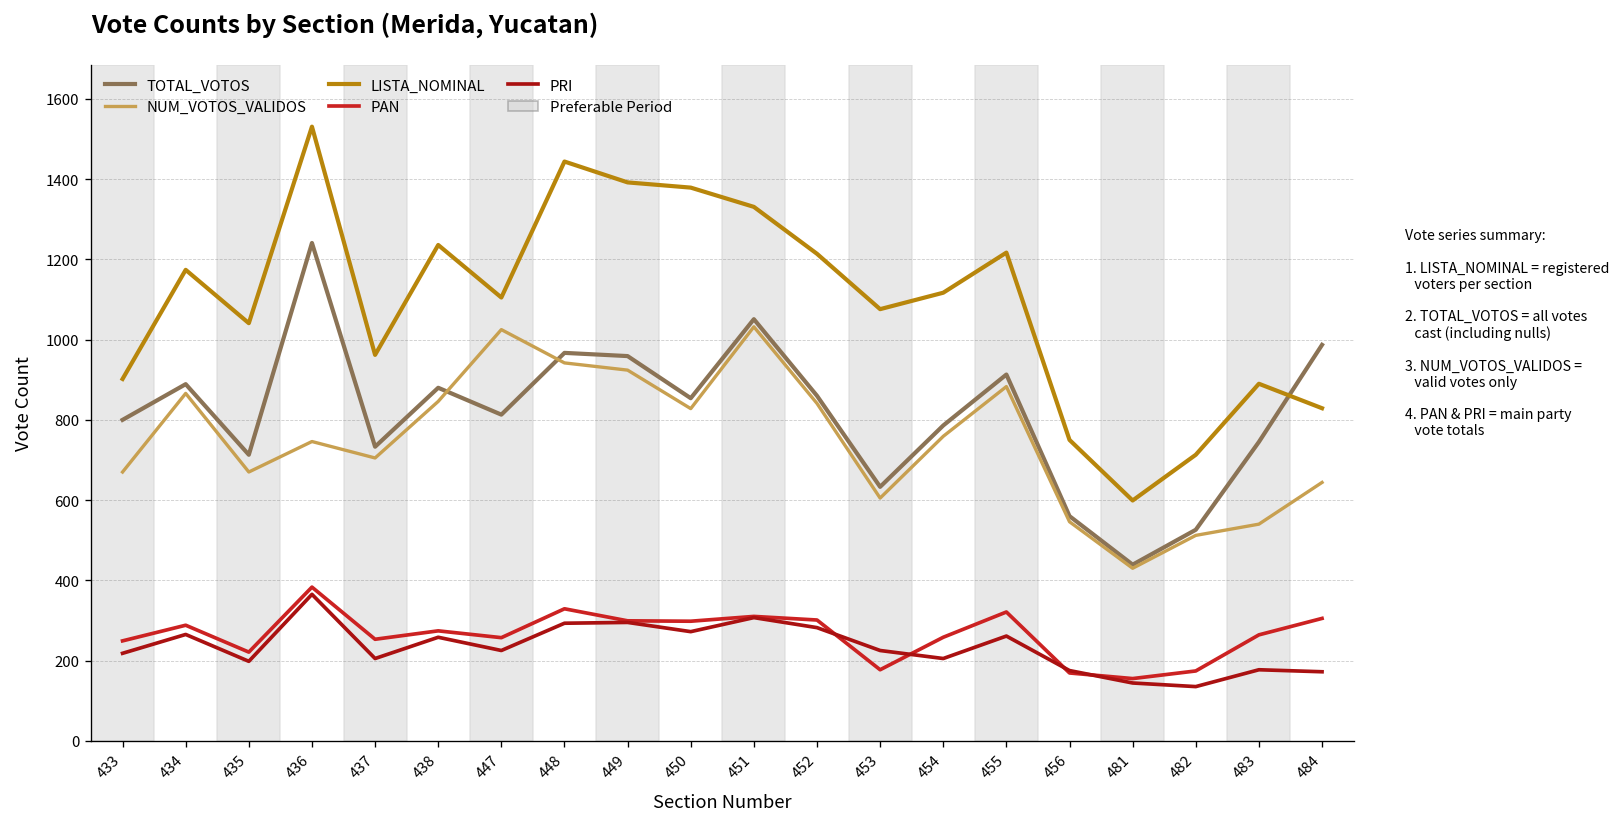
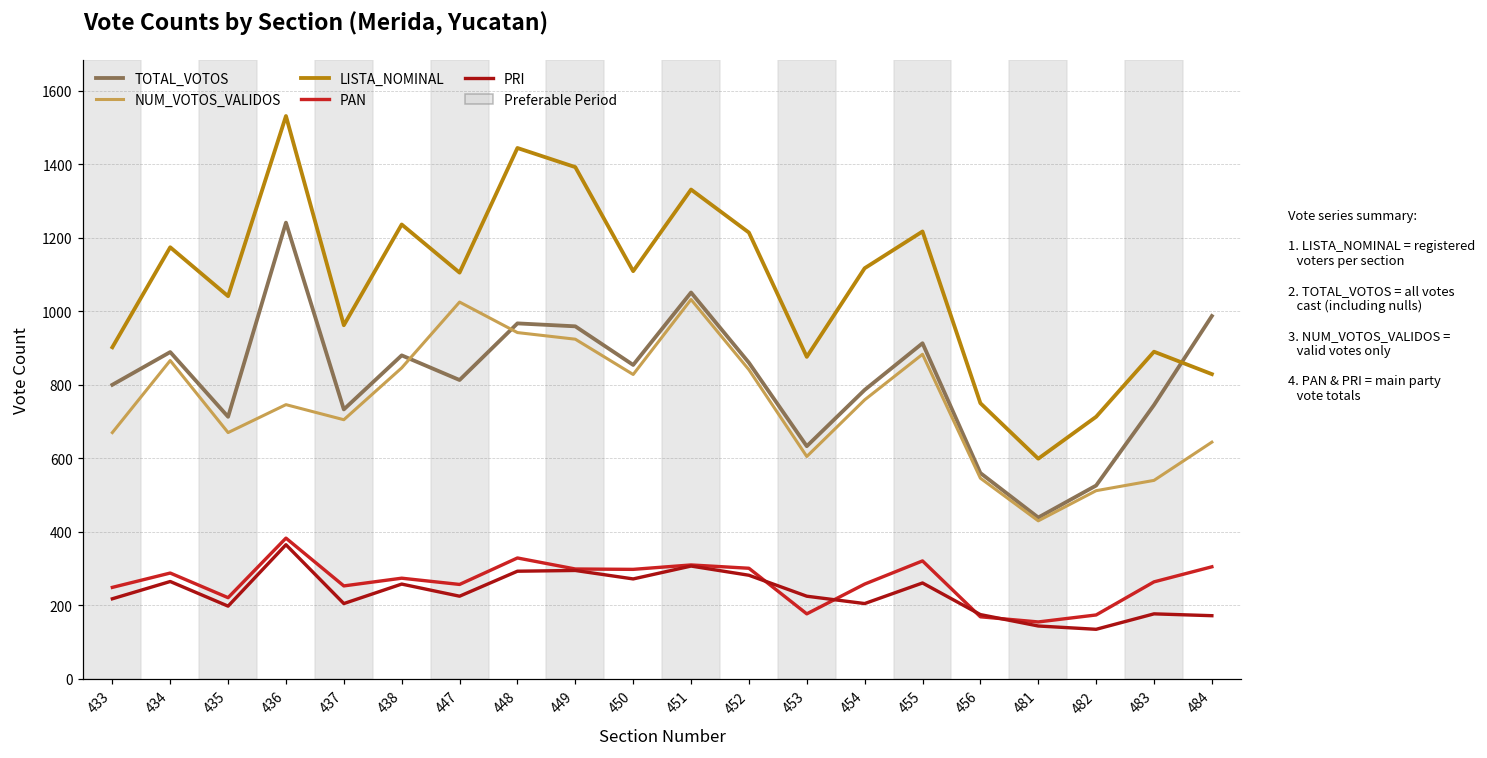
LISTA_NOMINAL, 450: 1380 -> 1110
LISTA_NOMINAL, 453: 1080 -> 880
